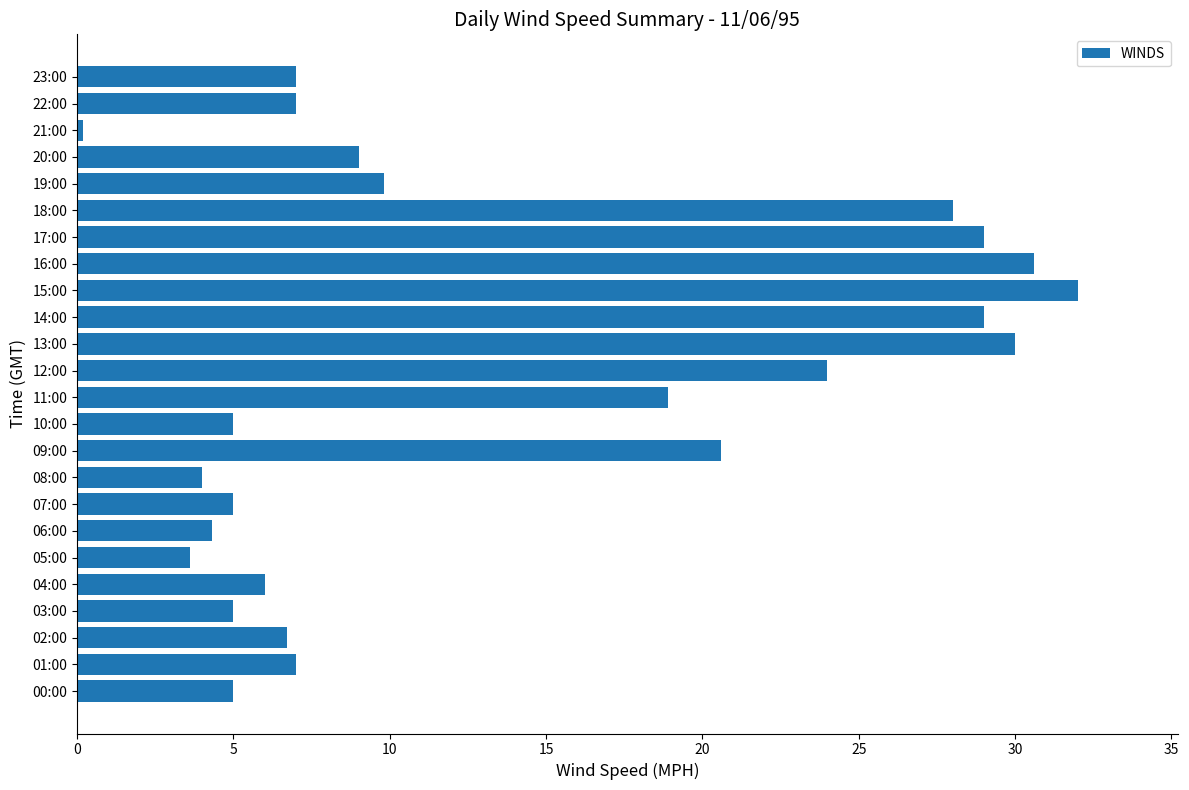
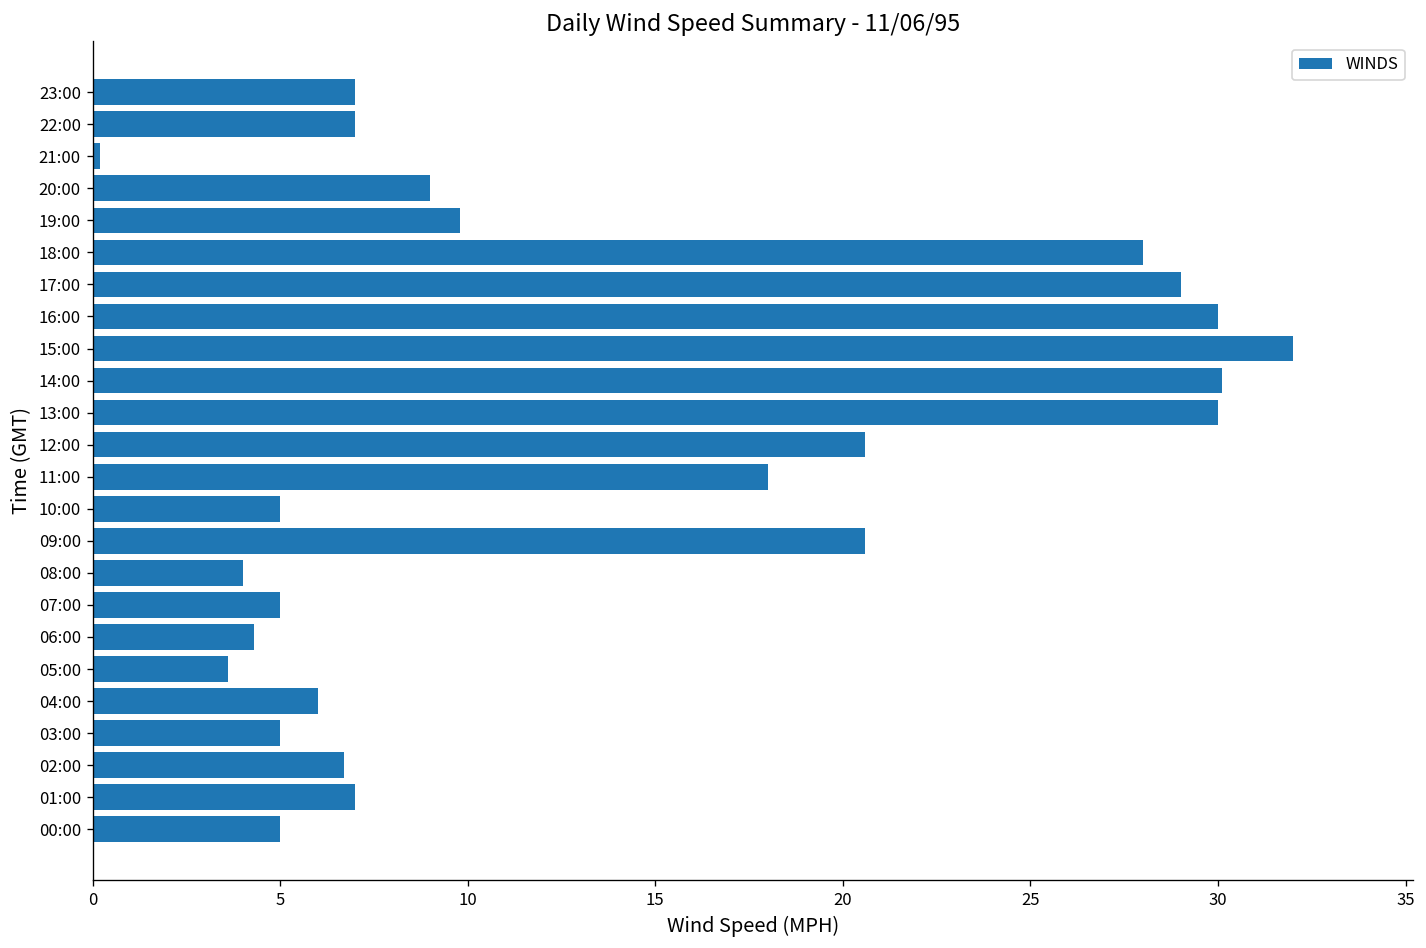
16:00: 30.6 -> 30.0
14:00: 29.0 -> 30.1
12:00: 24.0 -> 20.6
11:00: 18.9 -> 18.0
